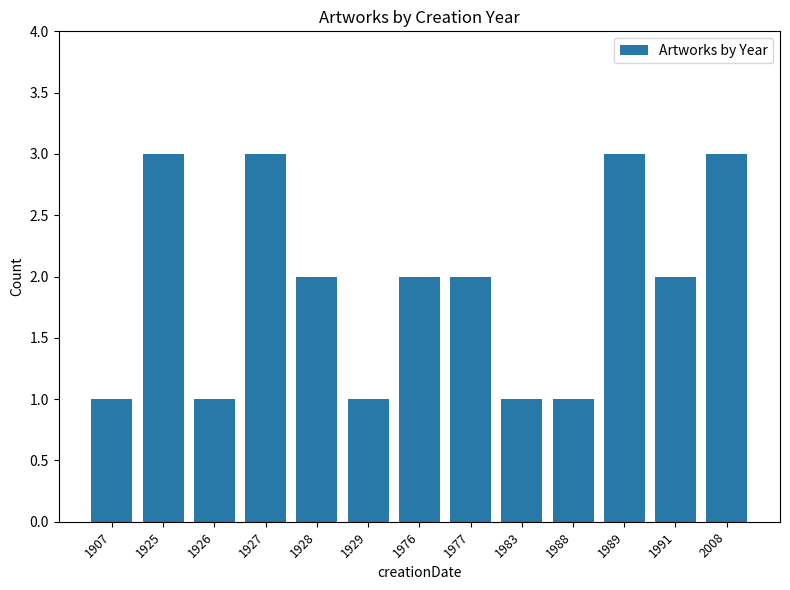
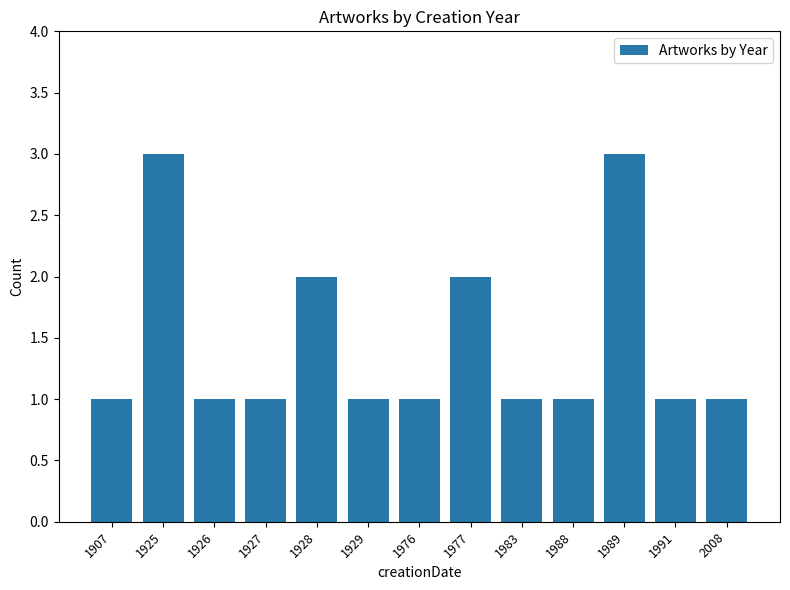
1927: 3 -> 1
1976: 2 -> 1
1991: 2 -> 1
2008: 3 -> 1
